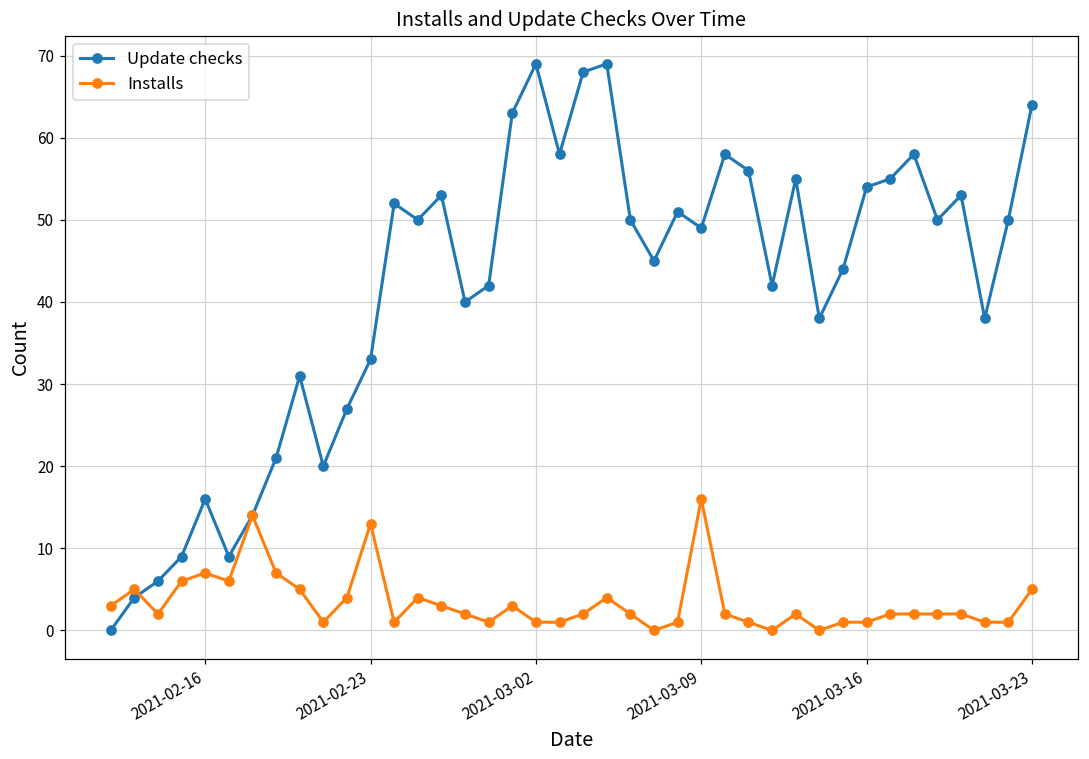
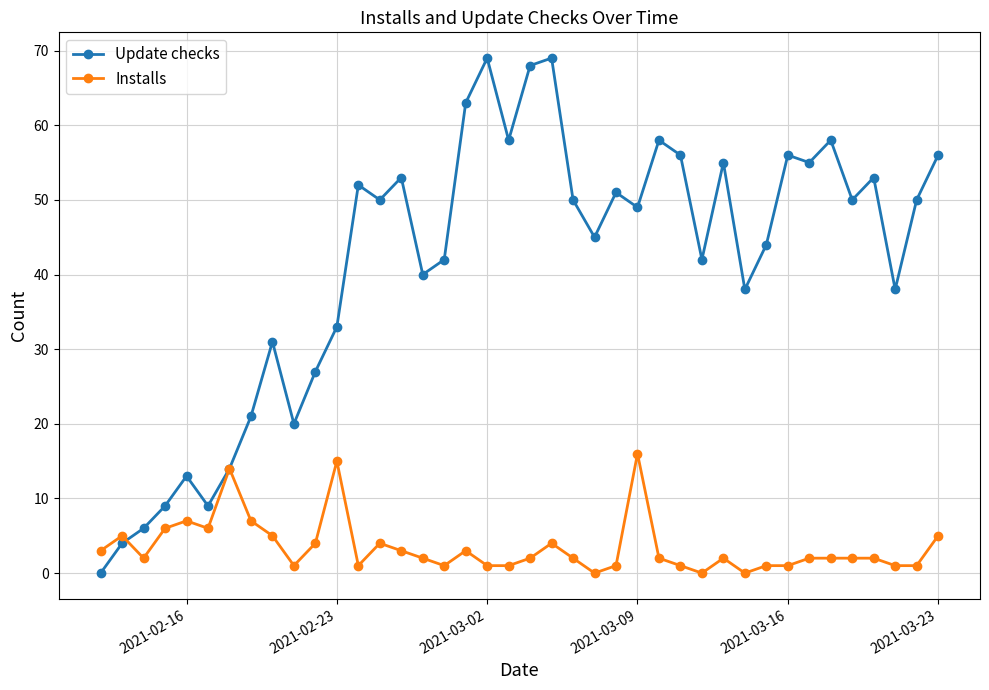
Update checks, 2021-02-16: 16 -> 13
Installs, 2021-02-23: 13 -> 15
Update checks, 2021-03-16: 54 -> 56
Update checks, 2021-03-23: 64 -> 56
